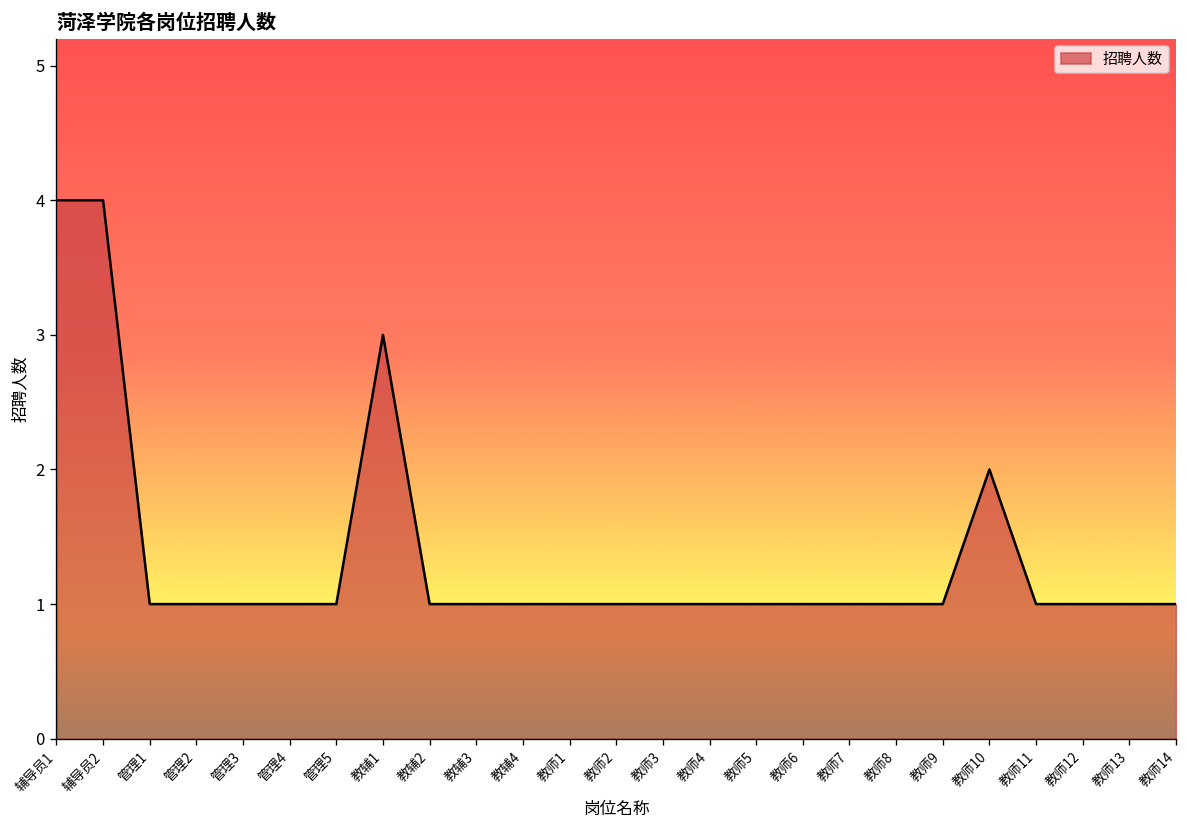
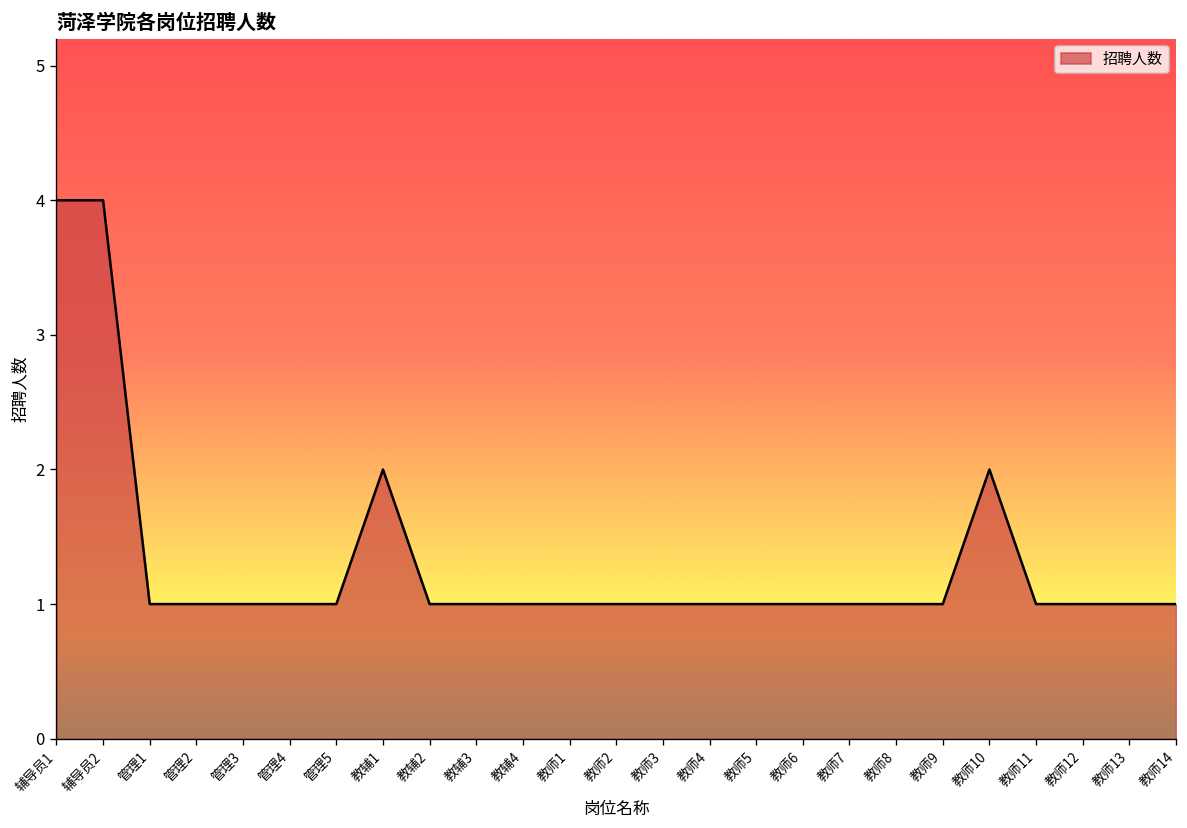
教辅1: 3 -> 2
